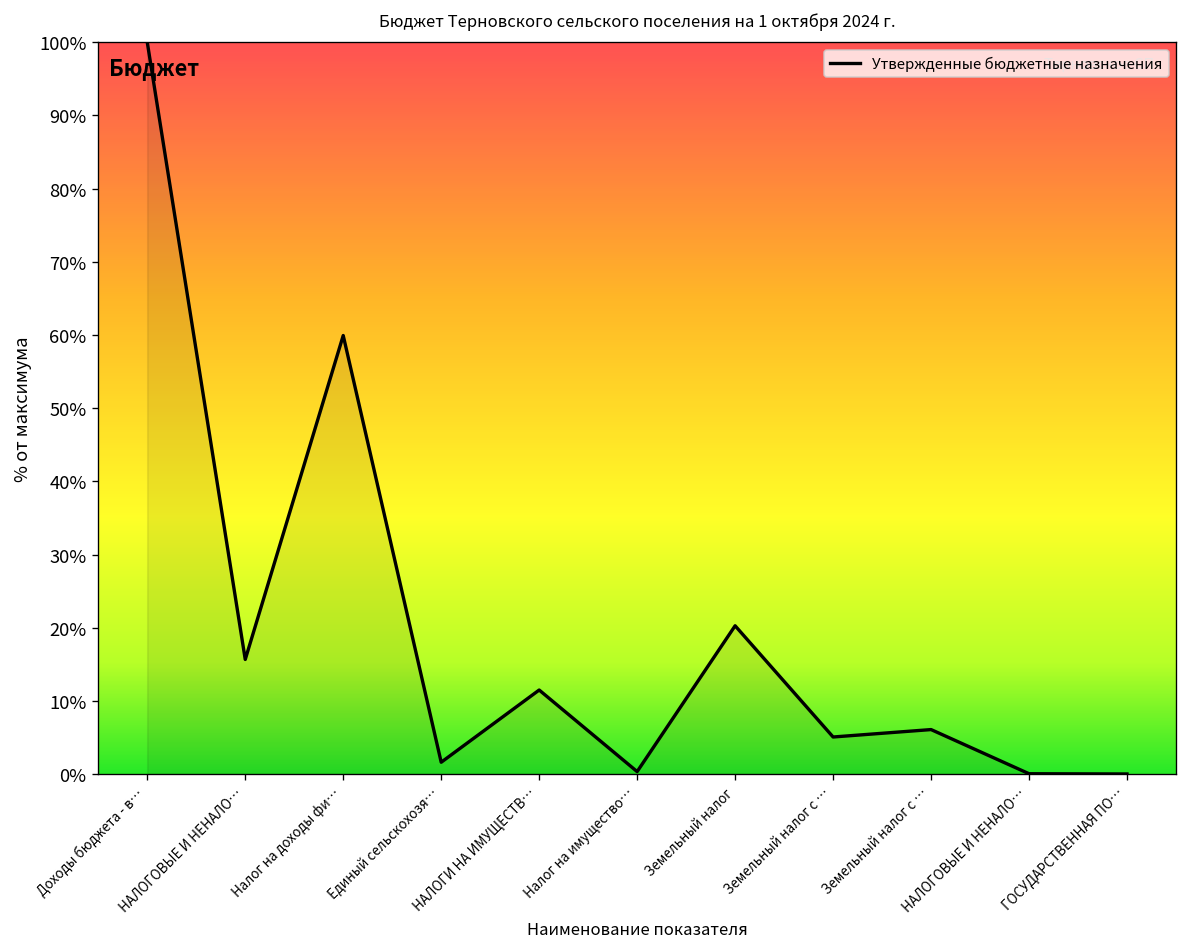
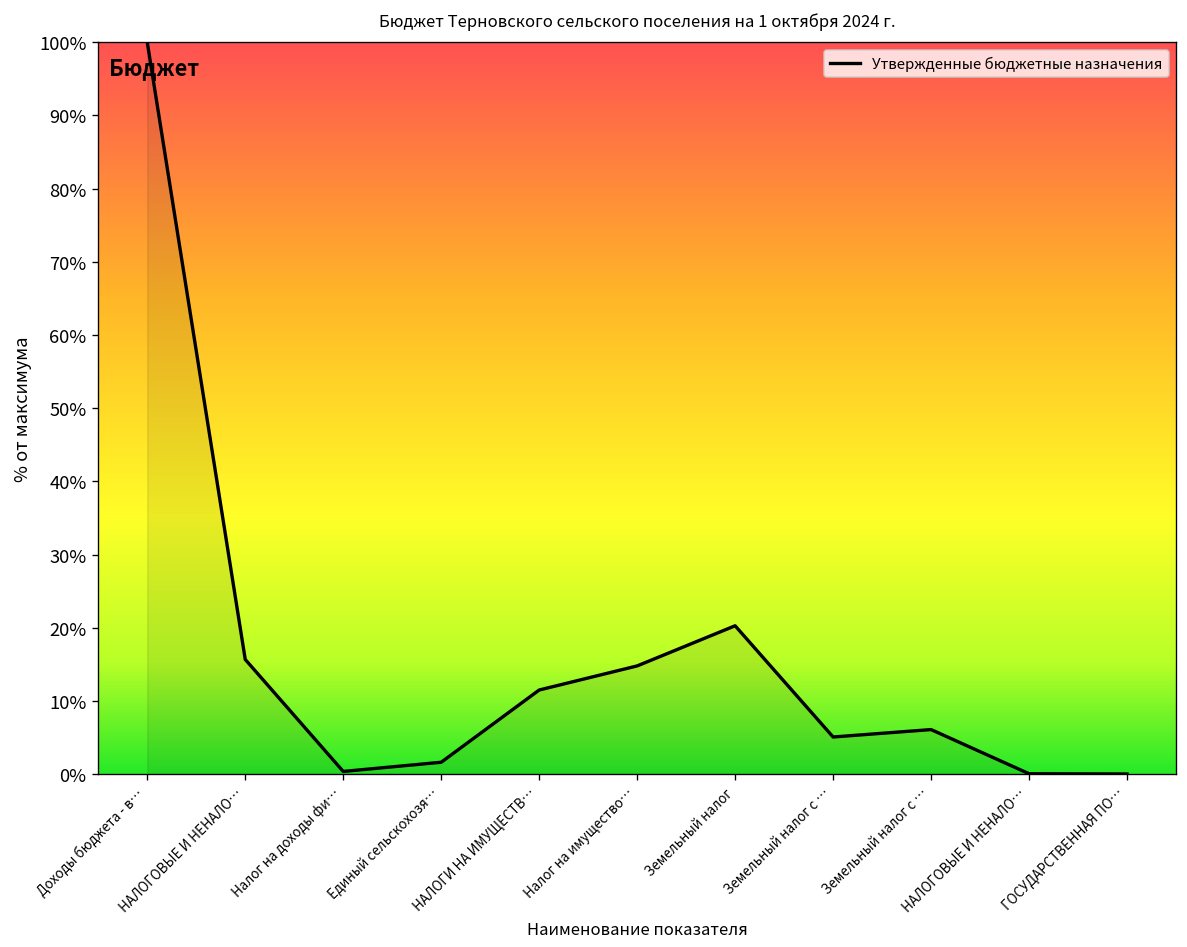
Налог на доходы фи…: 60% -> 0%
Налог на имущество…: 0% -> 15%
